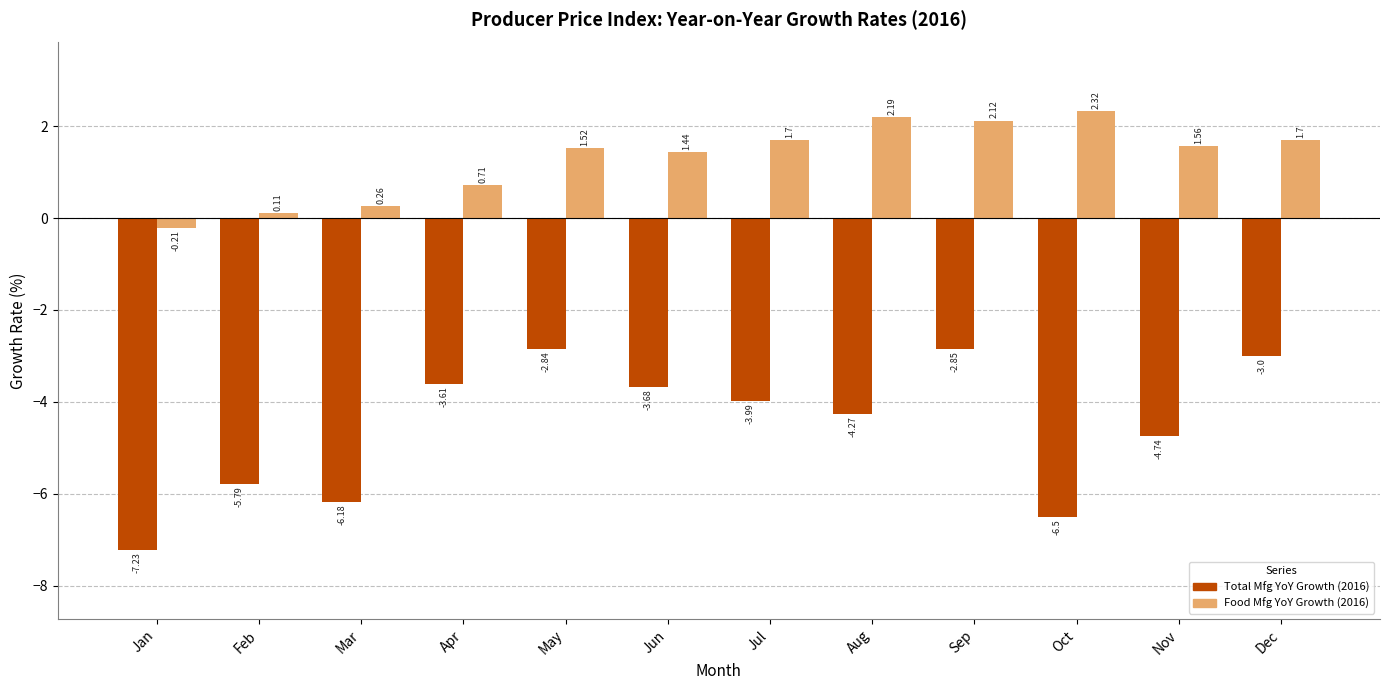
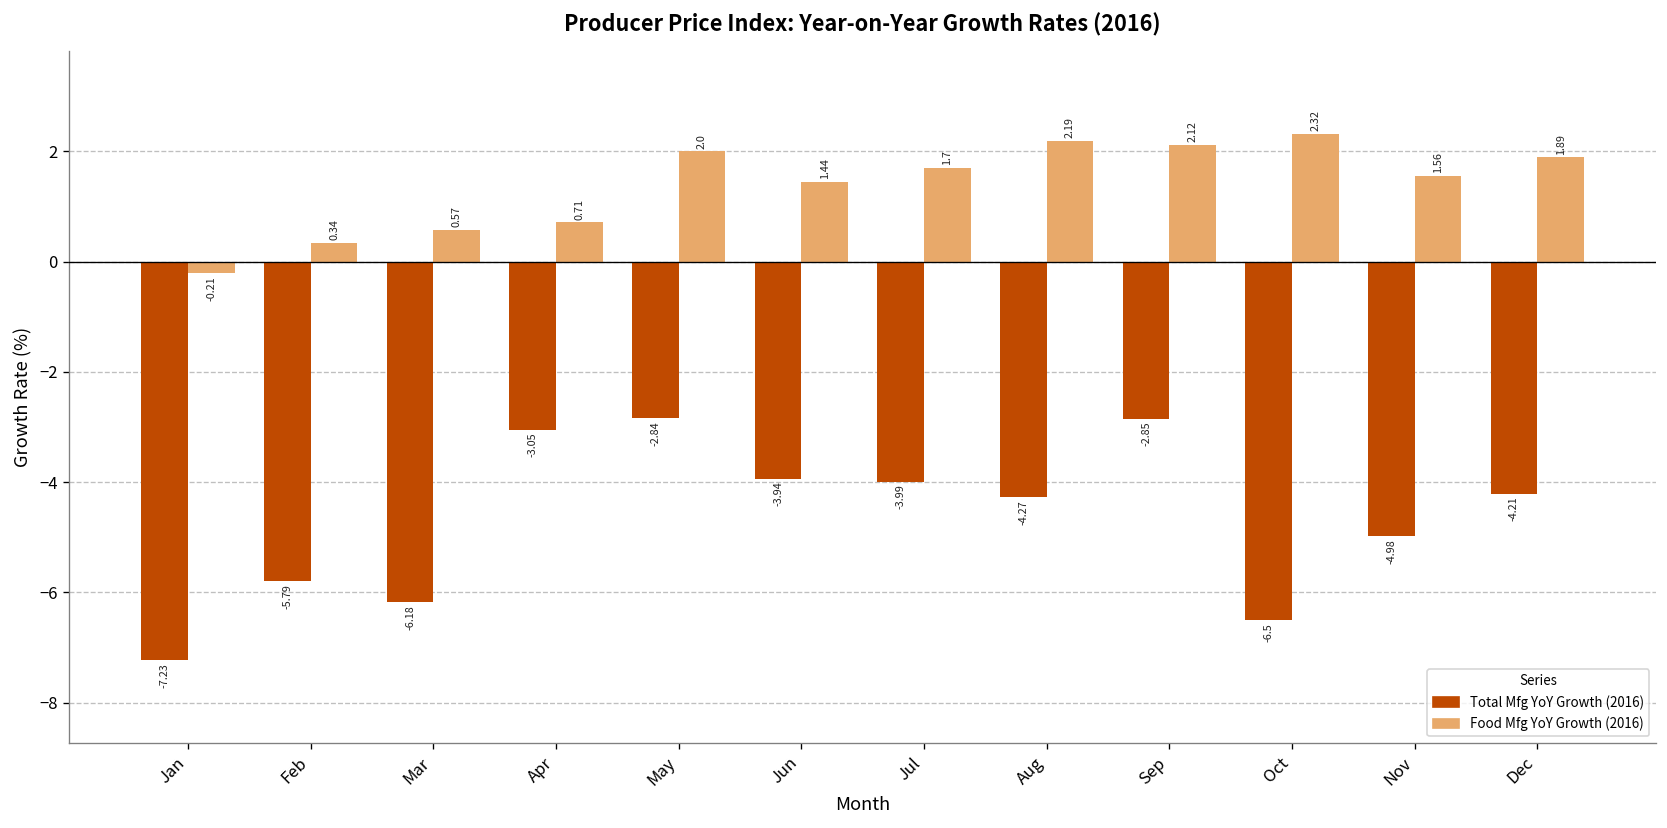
Food Mfg YoY Growth (2016), Feb: 0.11 -> 0.34
Food Mfg YoY Growth (2016), Mar: 0.26 -> 0.57
Total Mfg YoY Growth (2016), Apr: -3.61 -> -3.05
Food Mfg YoY Growth (2016), May: 1.52 -> 2.0
Total Mfg YoY Growth (2016), Jun: -3.68 -> -3.94
Total Mfg YoY Growth (2016), Nov: -4.74 -> -4.98
Total Mfg YoY Growth (2016), Dec: -3.0 -> -4.21
Food Mfg YoY Growth (2016), Dec: 1.7 -> 1.89
